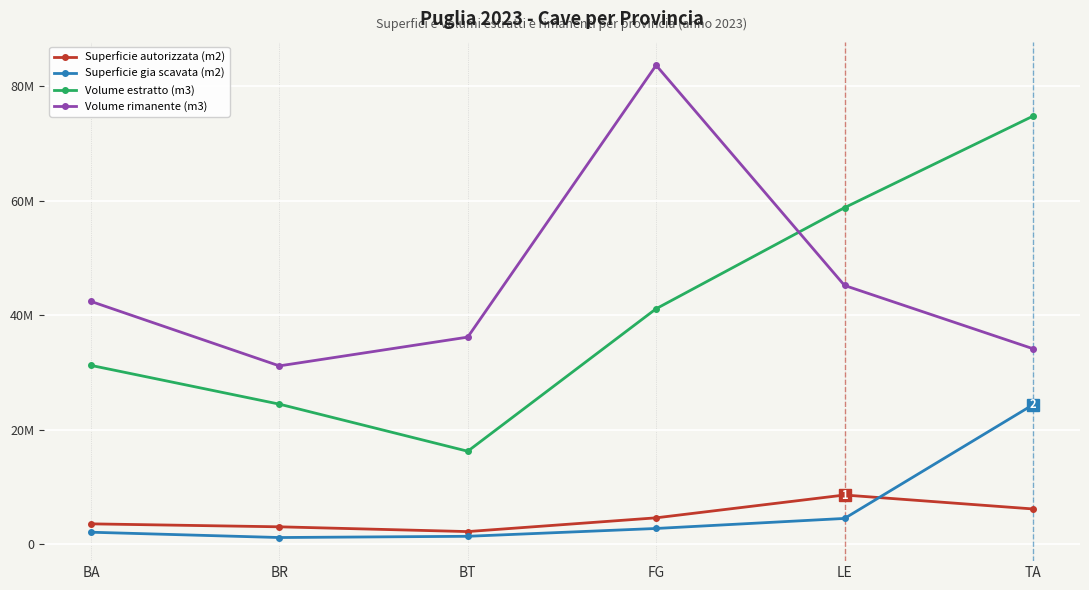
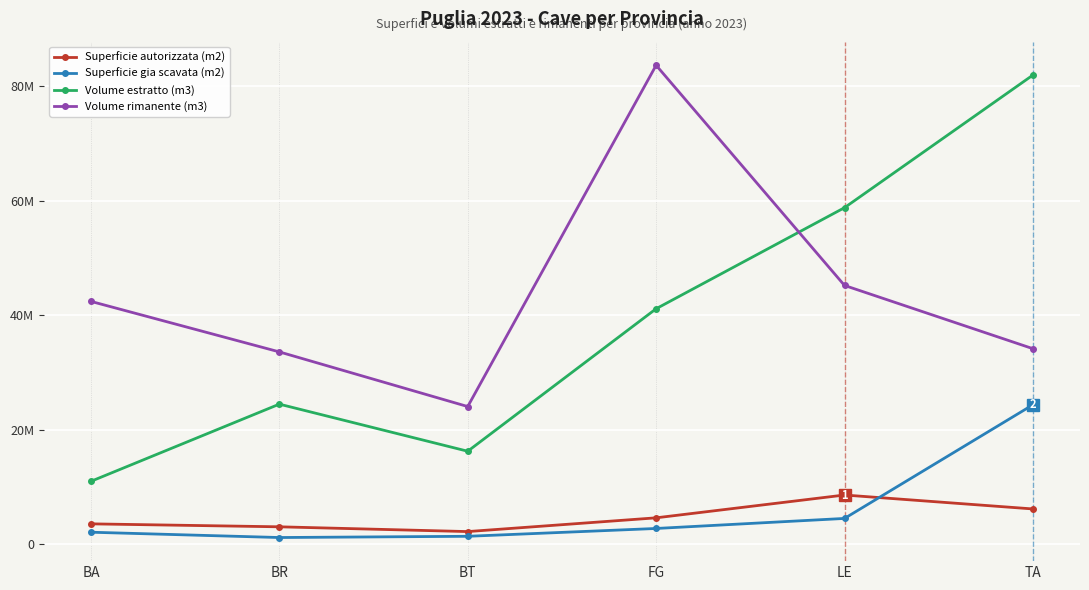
Volume estratto (m3), BA: 31000000 -> 11000000
Volume rimanente (m3), BR: 31000000 -> 34000000
Volume rimanente (m3), BT: 36000000 -> 24000000
Volume estratto (m3), TA: 75000000 -> 82000000
